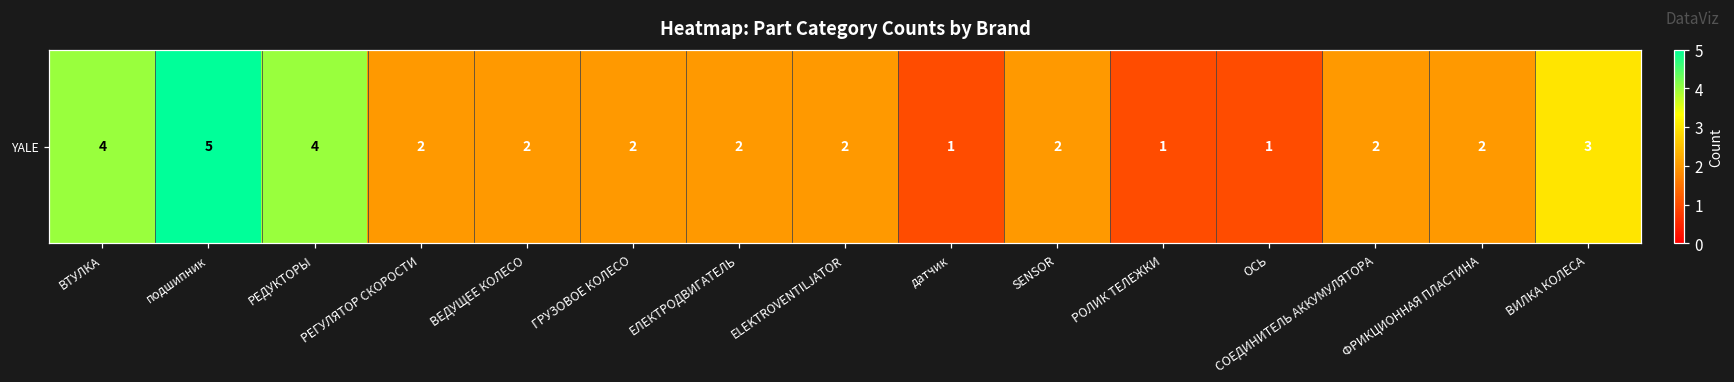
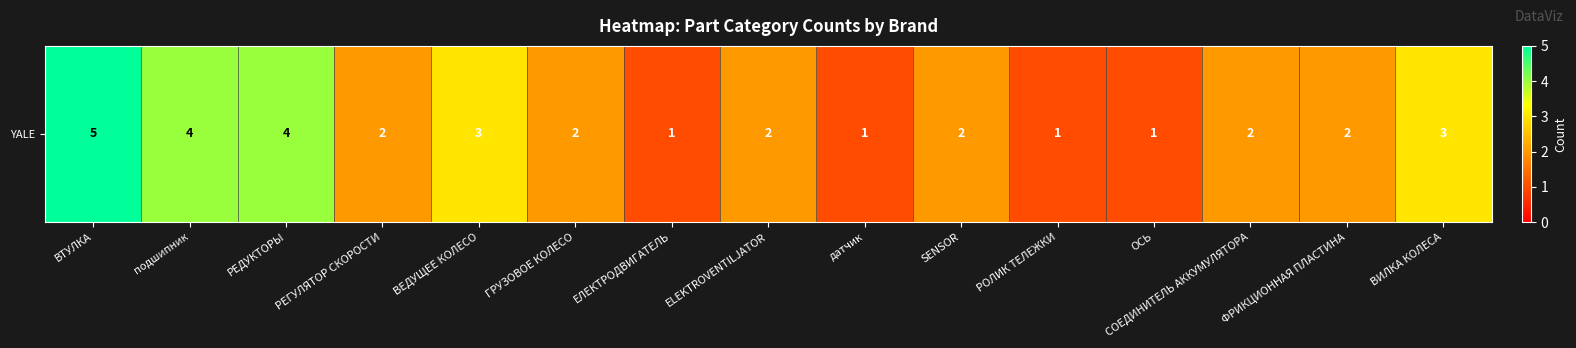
YALE, ВТУЛКА: 4 -> 5
YALE, подшипник: 5 -> 4
YALE, ВЕДУЩЕЕ КОЛЕСО: 2 -> 3
YALE, ЕЛЕКТРОДВИГАТЕЛЬ: 2 -> 1
